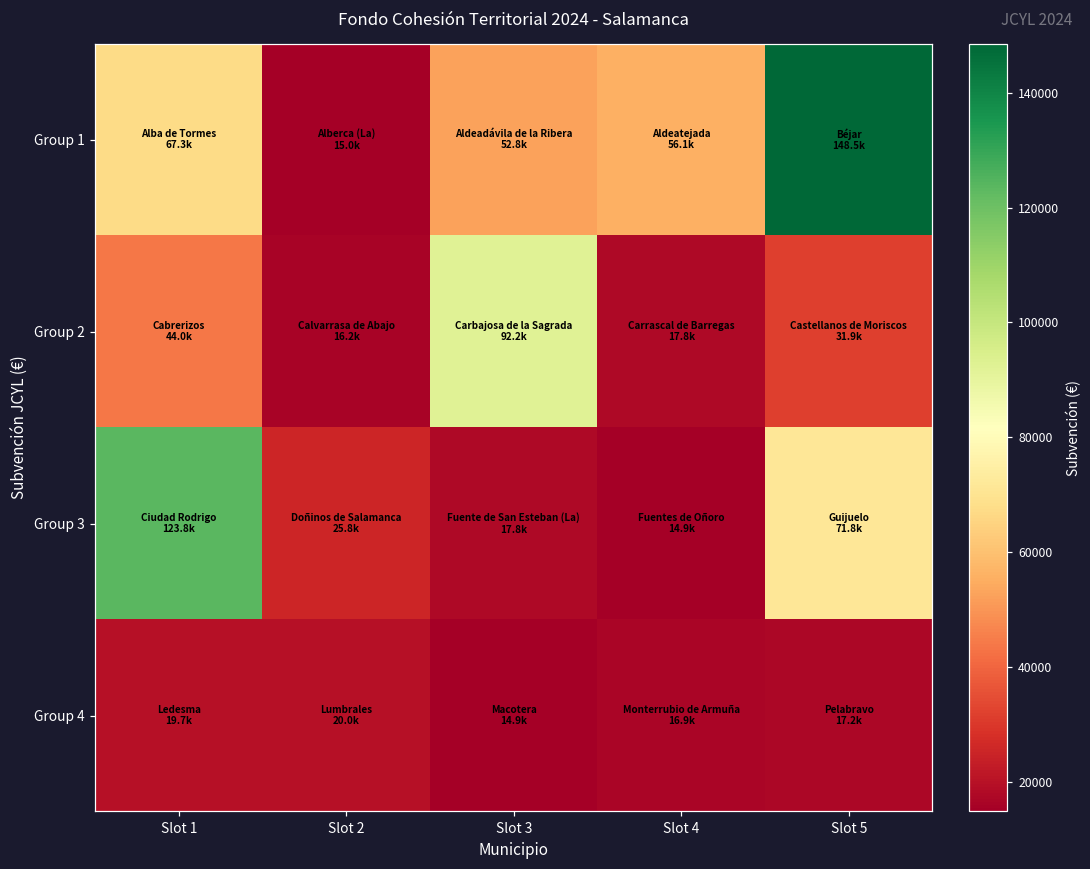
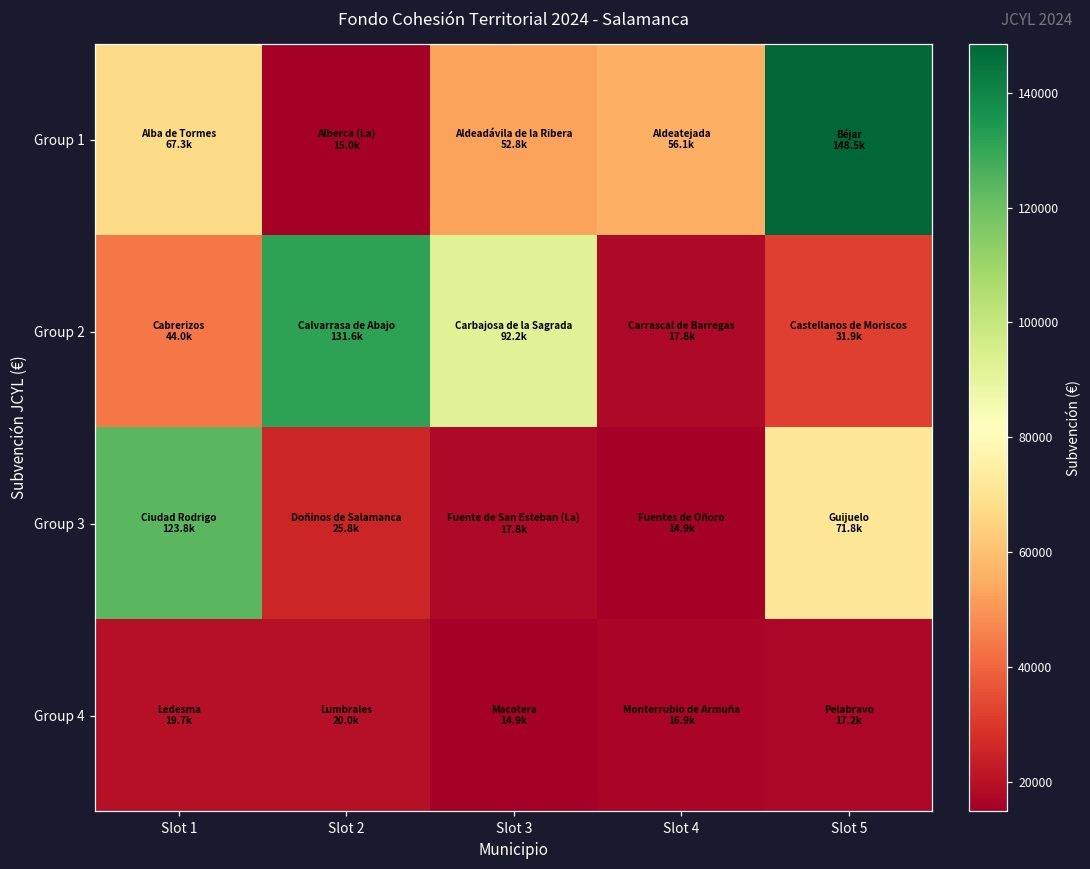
Group 2, Slot 2: 16.2k -> 131.6k
